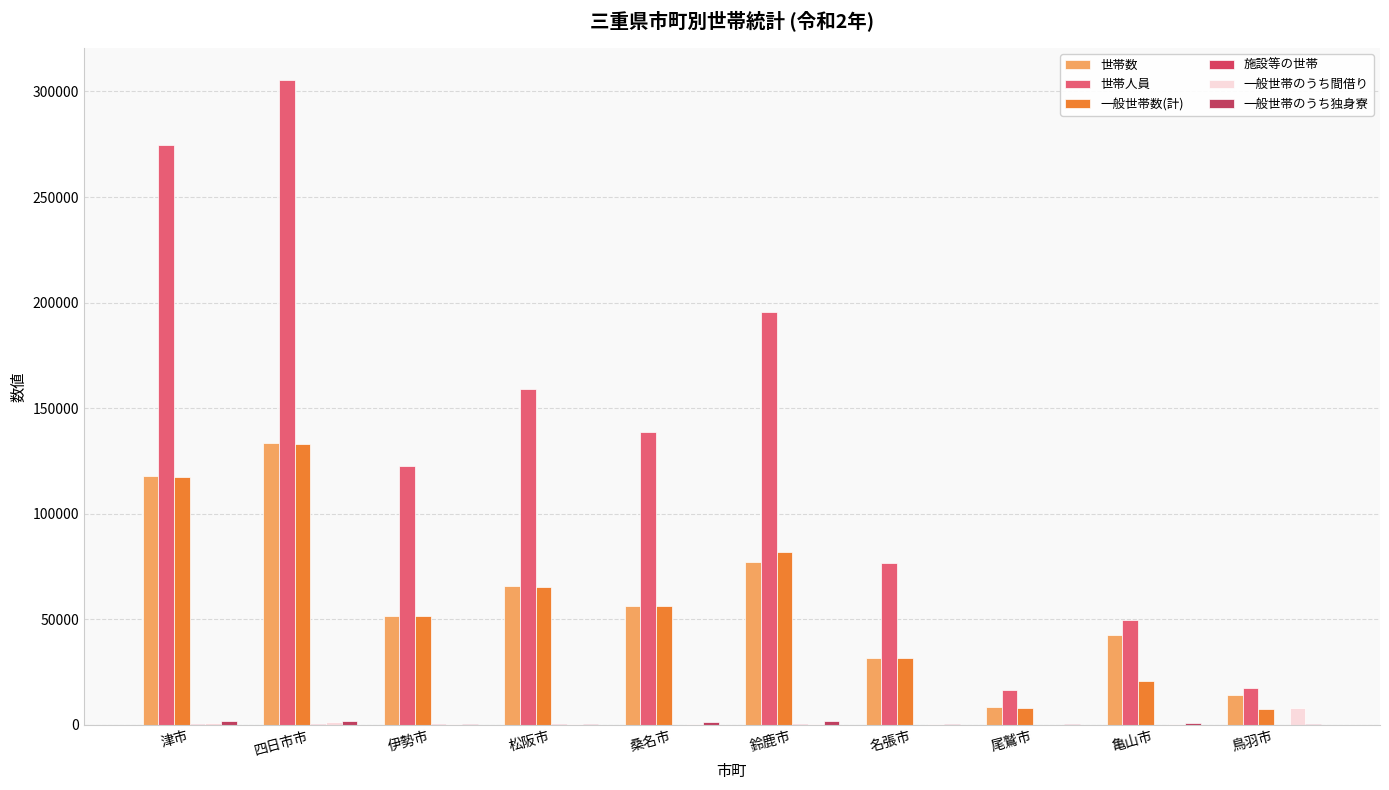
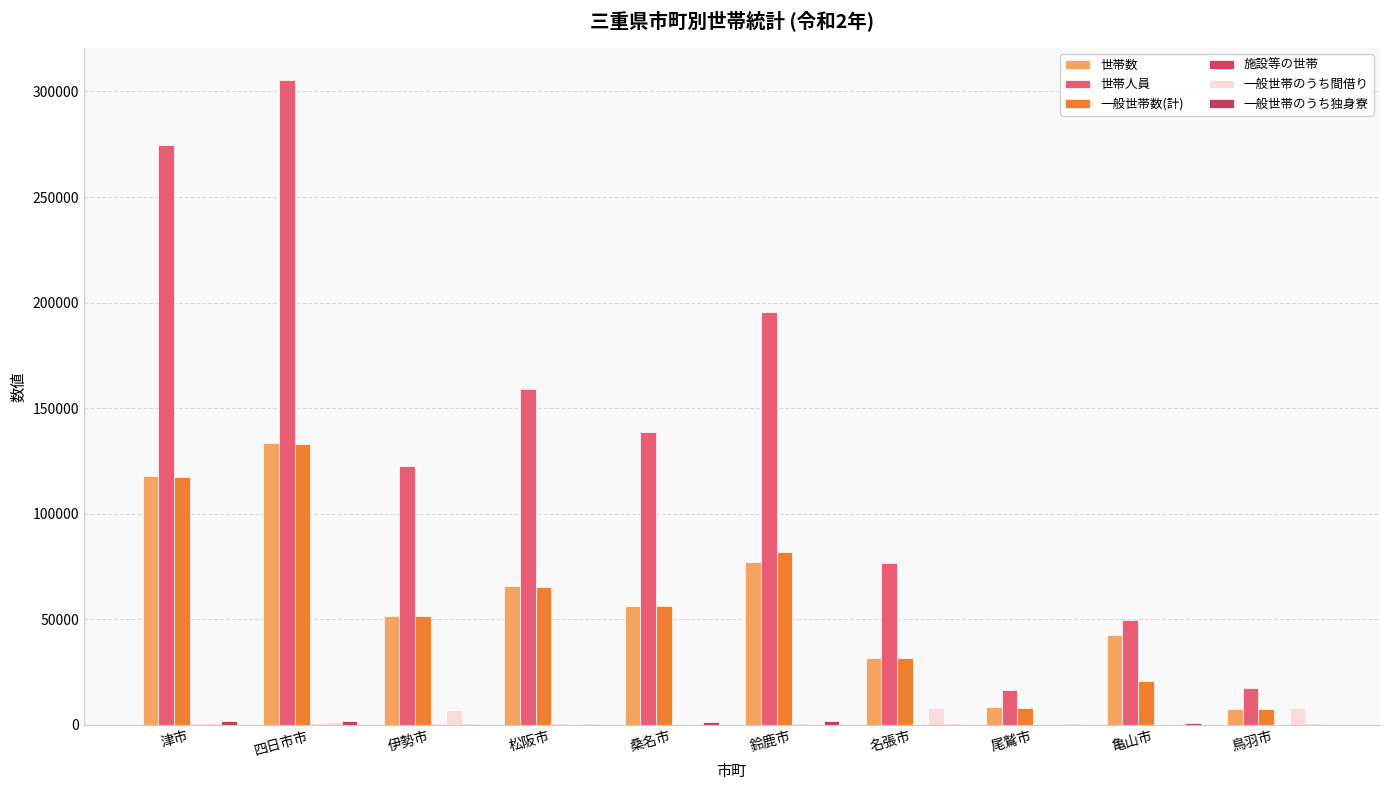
一般世帯のうち間借り, 伊勢市: 0 -> 7000
一般世帯のうち間借り, 名張市: 0 -> 8000
世帯数, 鳥羽市: 14000 -> 7000
